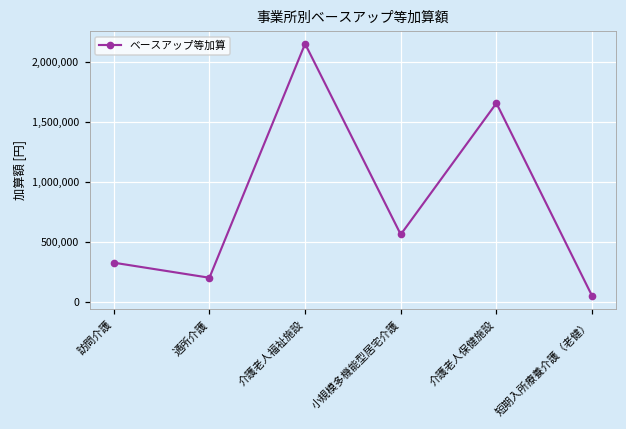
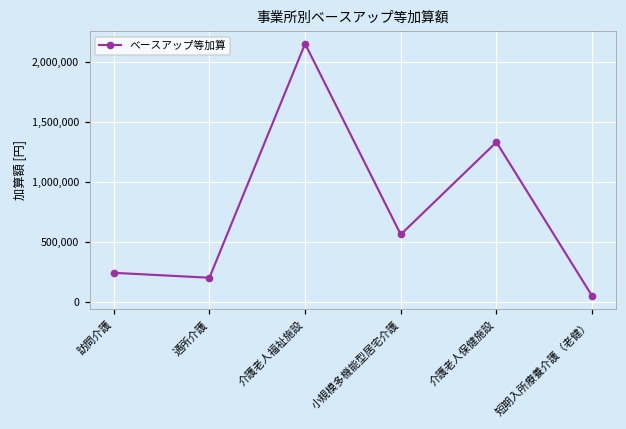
訪問介護: 330,000 -> 240,000
介護老人保健施設: 1,660,000 -> 1,330,000
